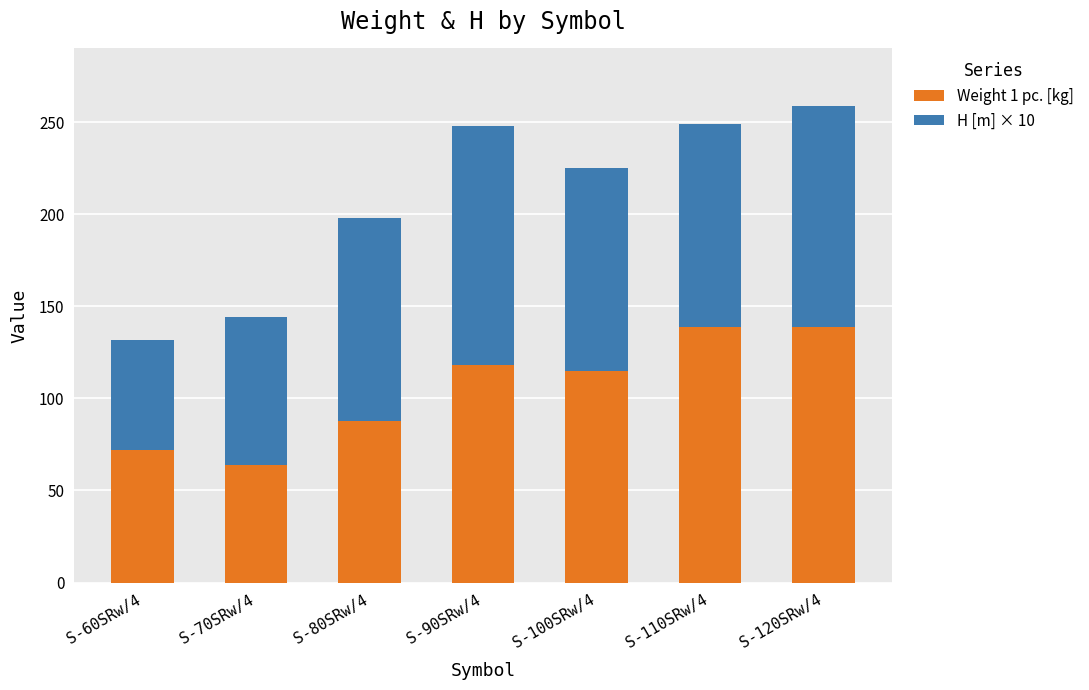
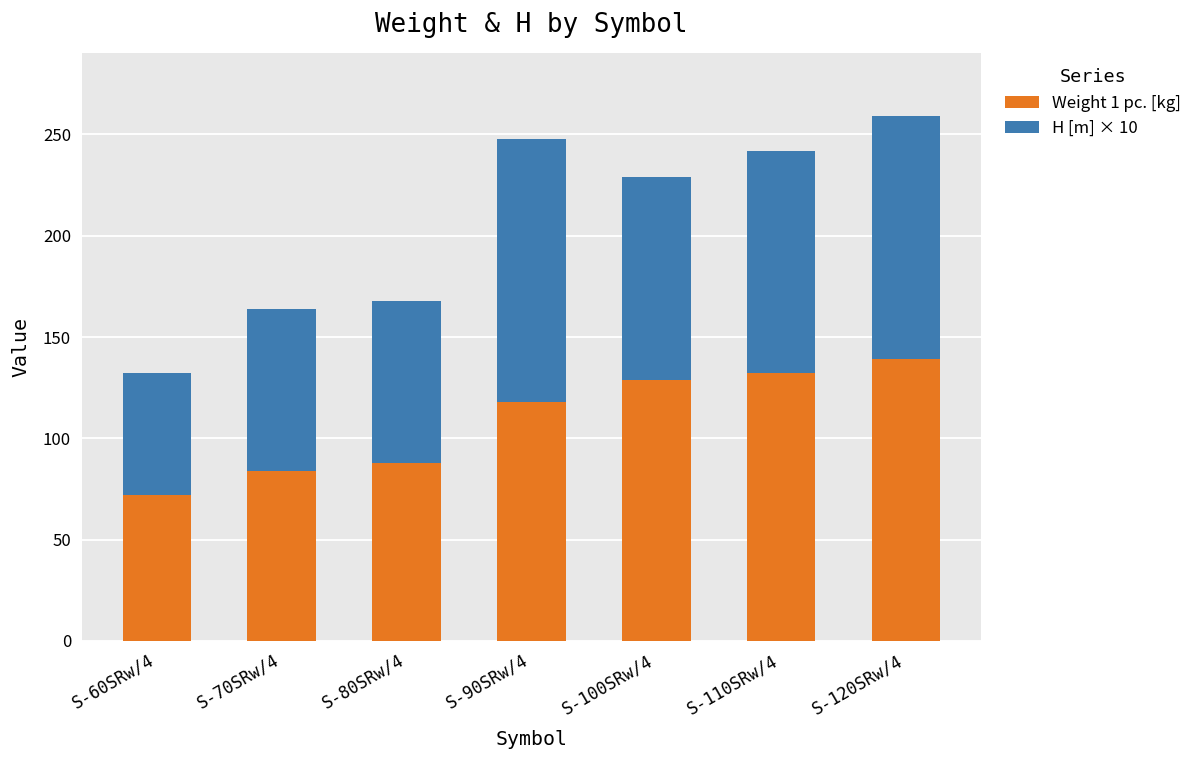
Weight 1 pc. [kg], S-70SRw/4: 64 -> 84
H [m] × 10, S-80SRw/4: 110 -> 80
Weight 1 pc. [kg], S-100SRw/4: 115 -> 129
H [m] × 10, S-100SRw/4: 110 -> 100
Weight 1 pc. [kg], S-110SRw/4: 139 -> 132
